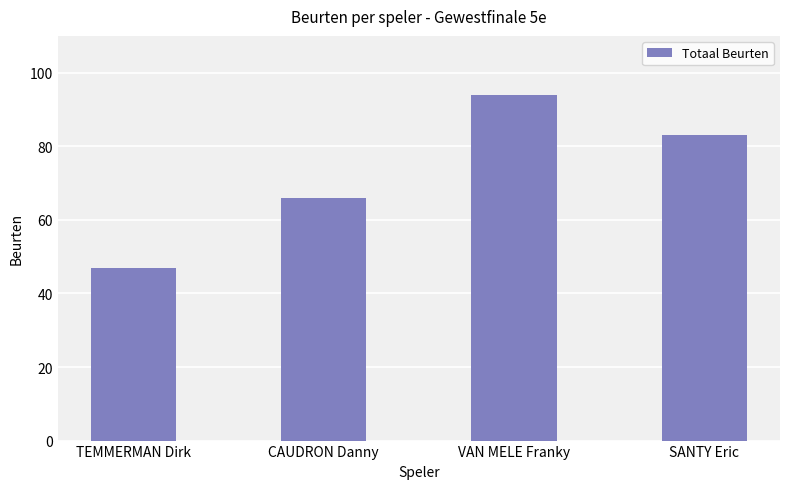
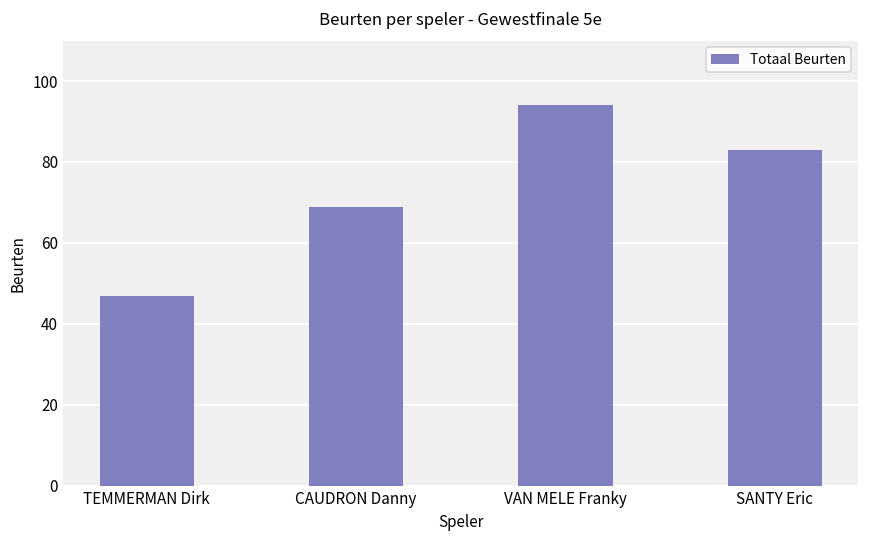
CAUDRON Danny: 66 -> 69
